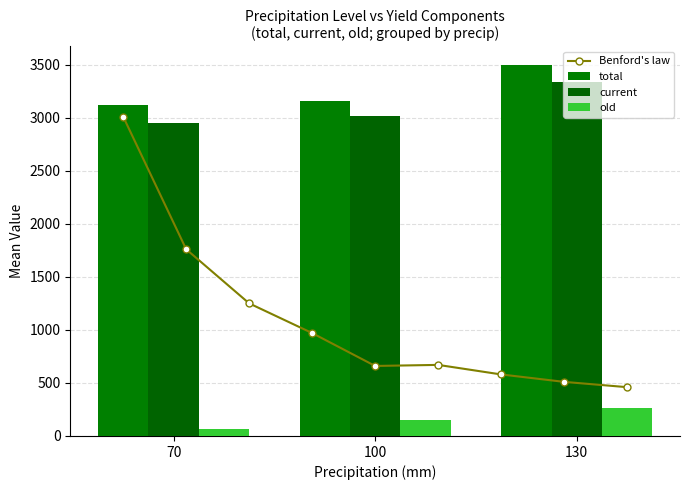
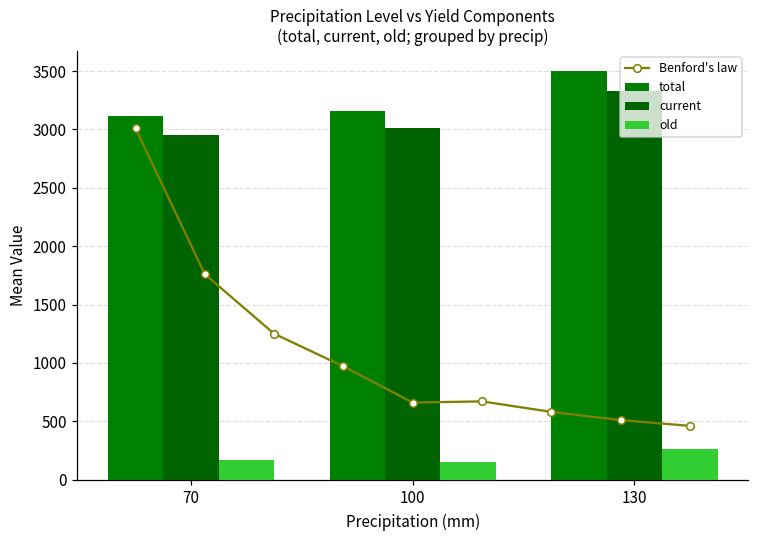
old, 70: 60 -> 170
